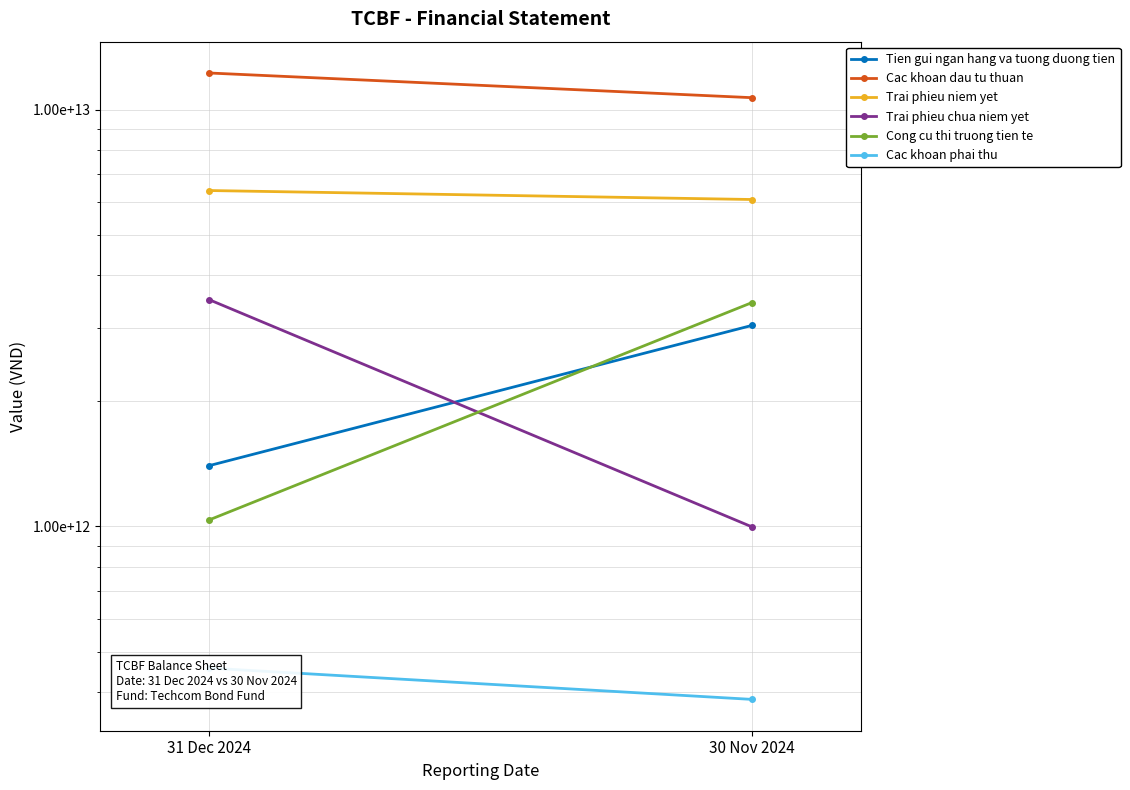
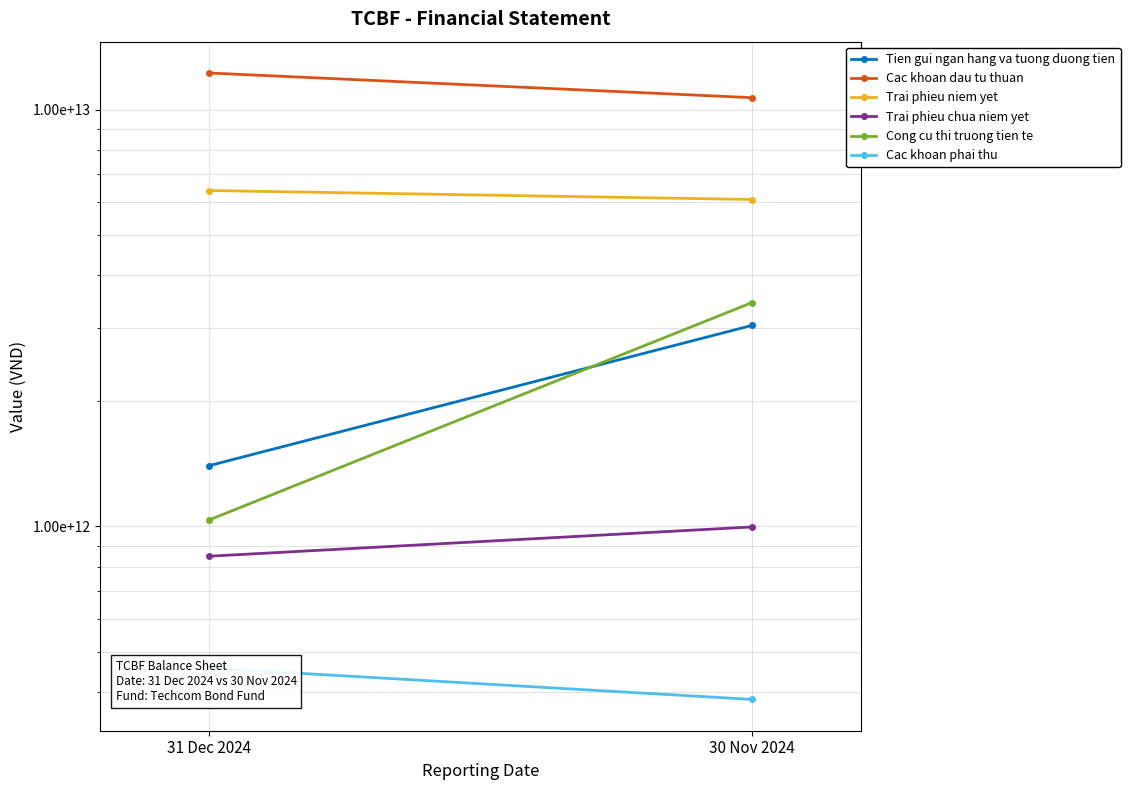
Trai phieu chua niem yet, 31 Dec 2024: 3500000000000 -> 850000000000
